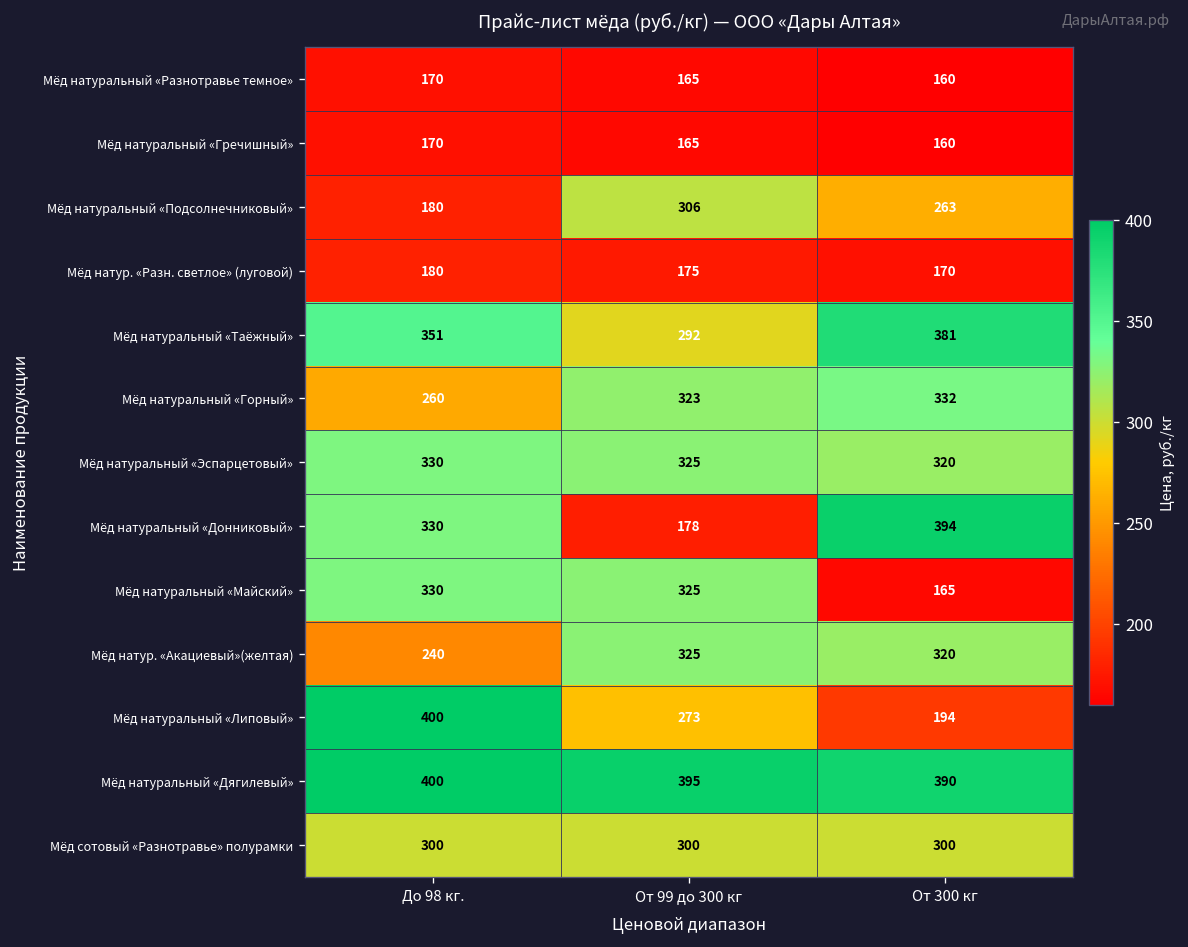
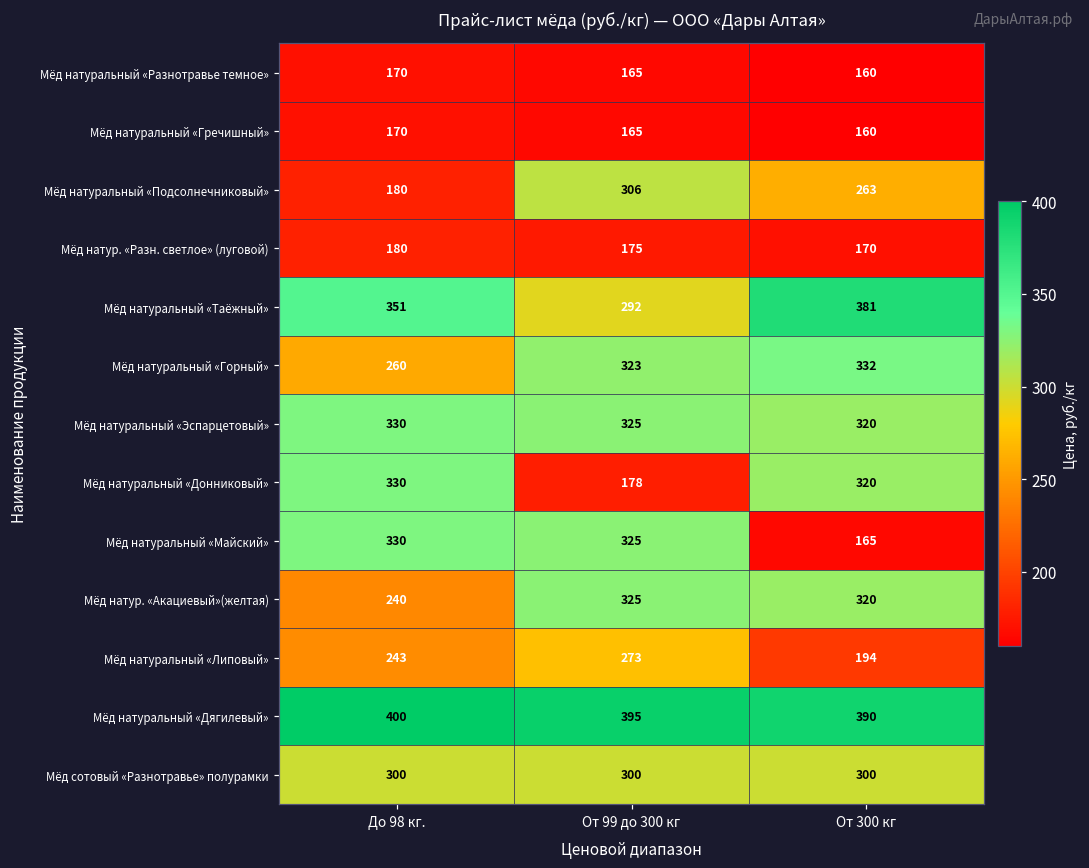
Мёд натуральный «Донниковый», От 300 кг: 394 -> 320
Мёд натуральный «Липовый», До 98 кг.: 400 -> 243
